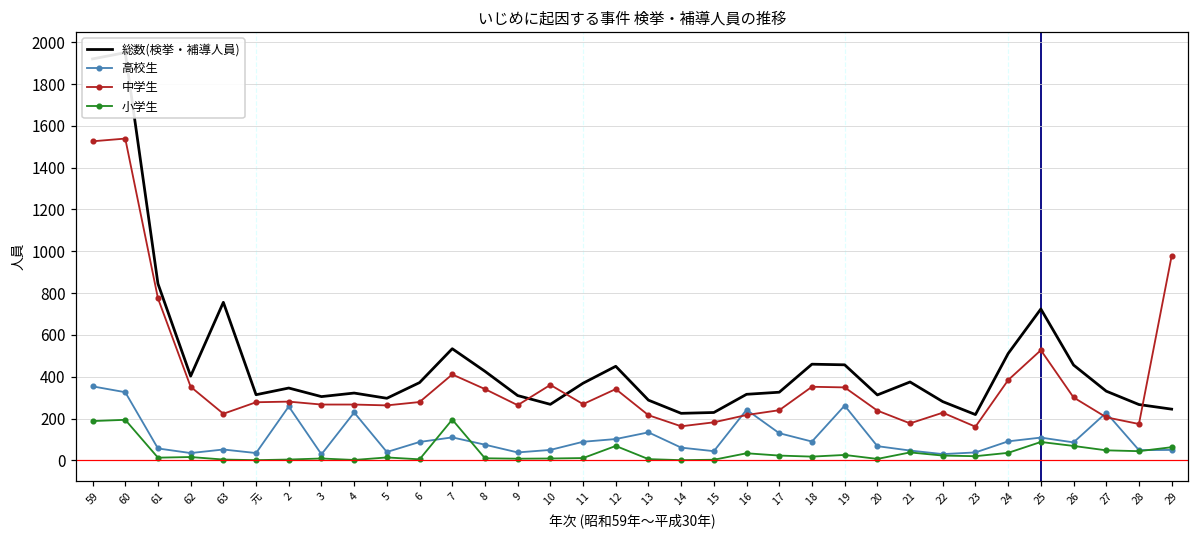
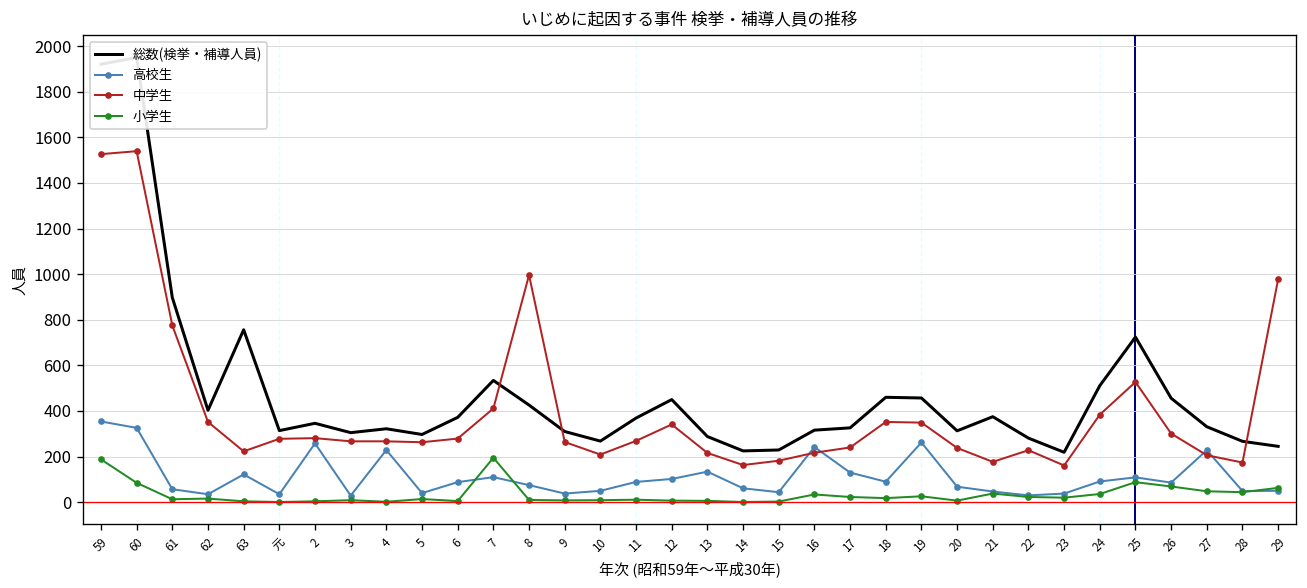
小学生, 60: 190 -> 90
総数(検挙・補導人員), 61: 850 -> 900
高校生, 63: 50 -> 120
中学生, 8: 340 -> 1000
中学生, 10: 360 -> 210
小学生, 12: 70 -> 10
